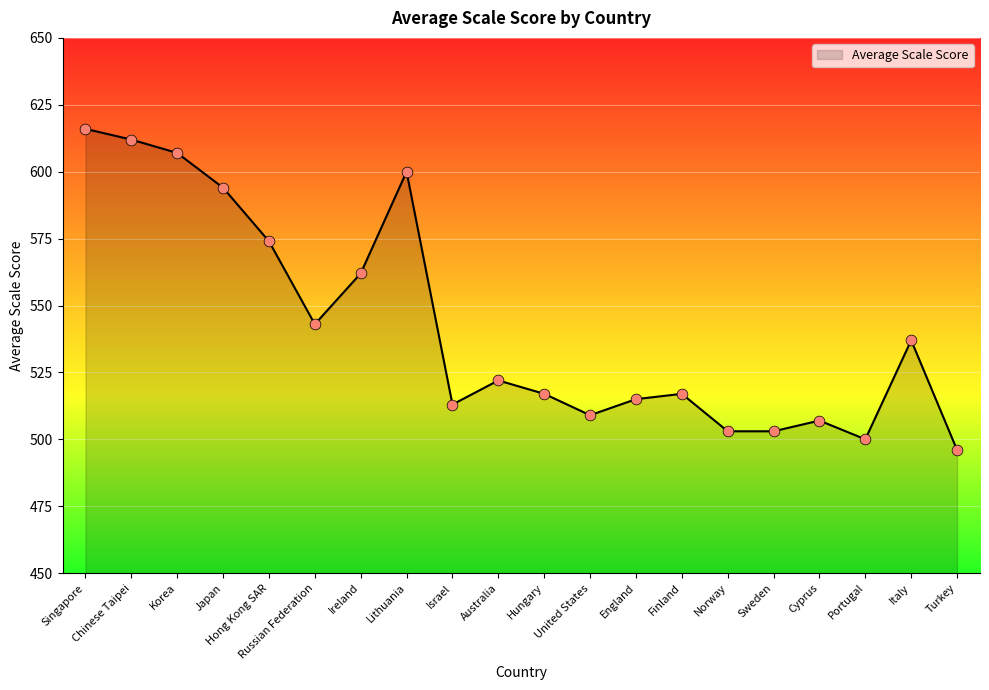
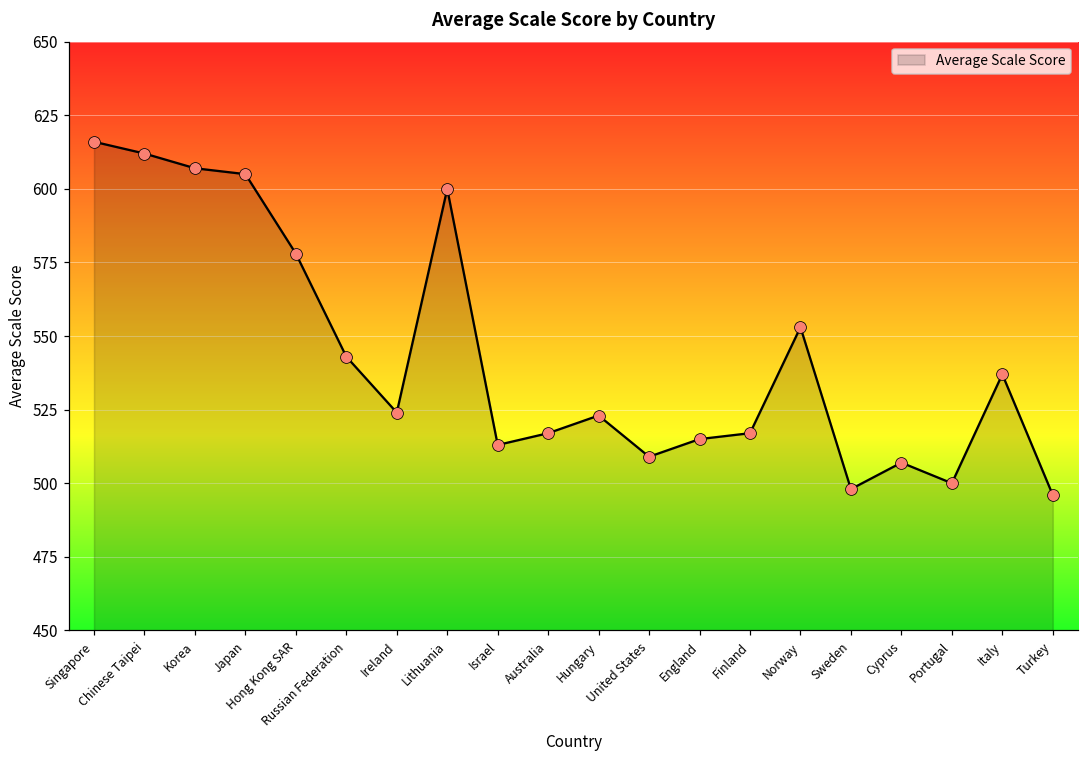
Japan: 594 -> 605
Hong Kong SAR: 574 -> 578
Ireland: 562 -> 524
Australia: 522 -> 517
Hungary: 517 -> 523
Norway: 503 -> 553
Sweden: 503 -> 498
